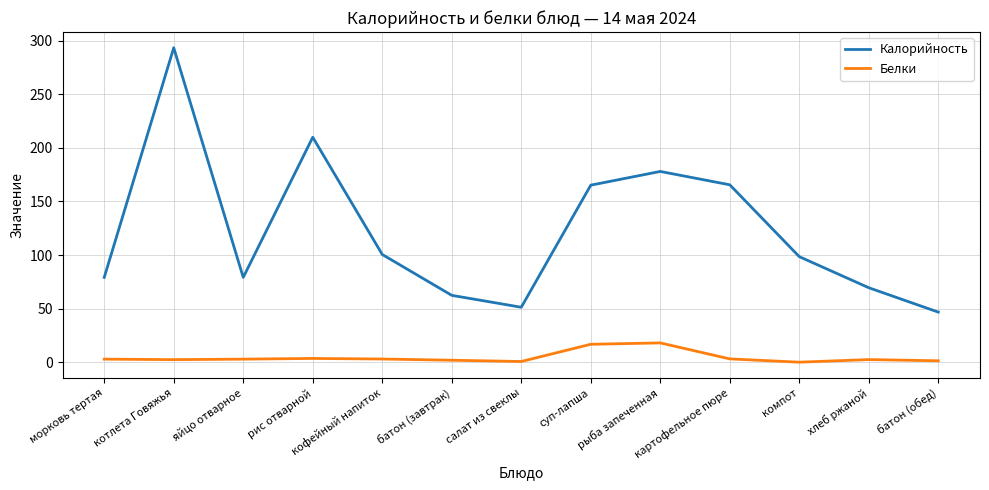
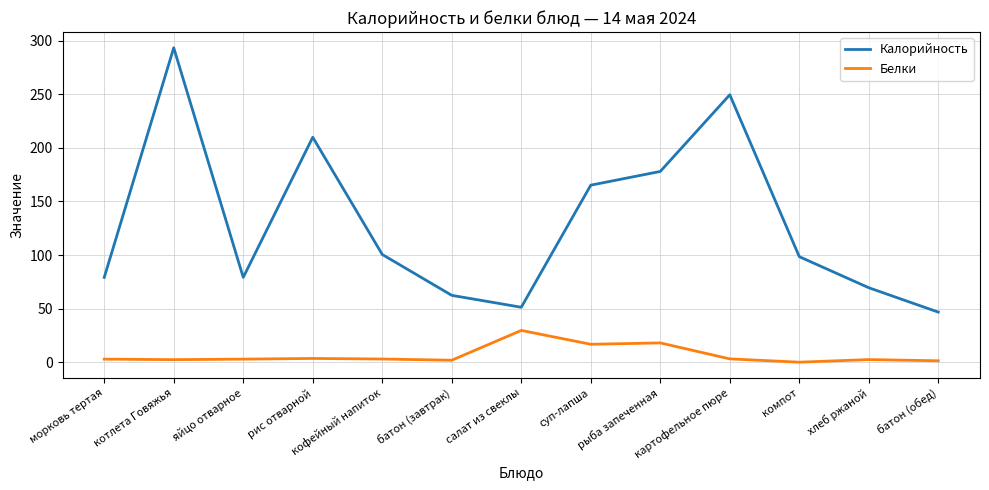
Белки, салат из свеклы: 1 -> 30
Калорийность, картофельное пюре: 166 -> 249
